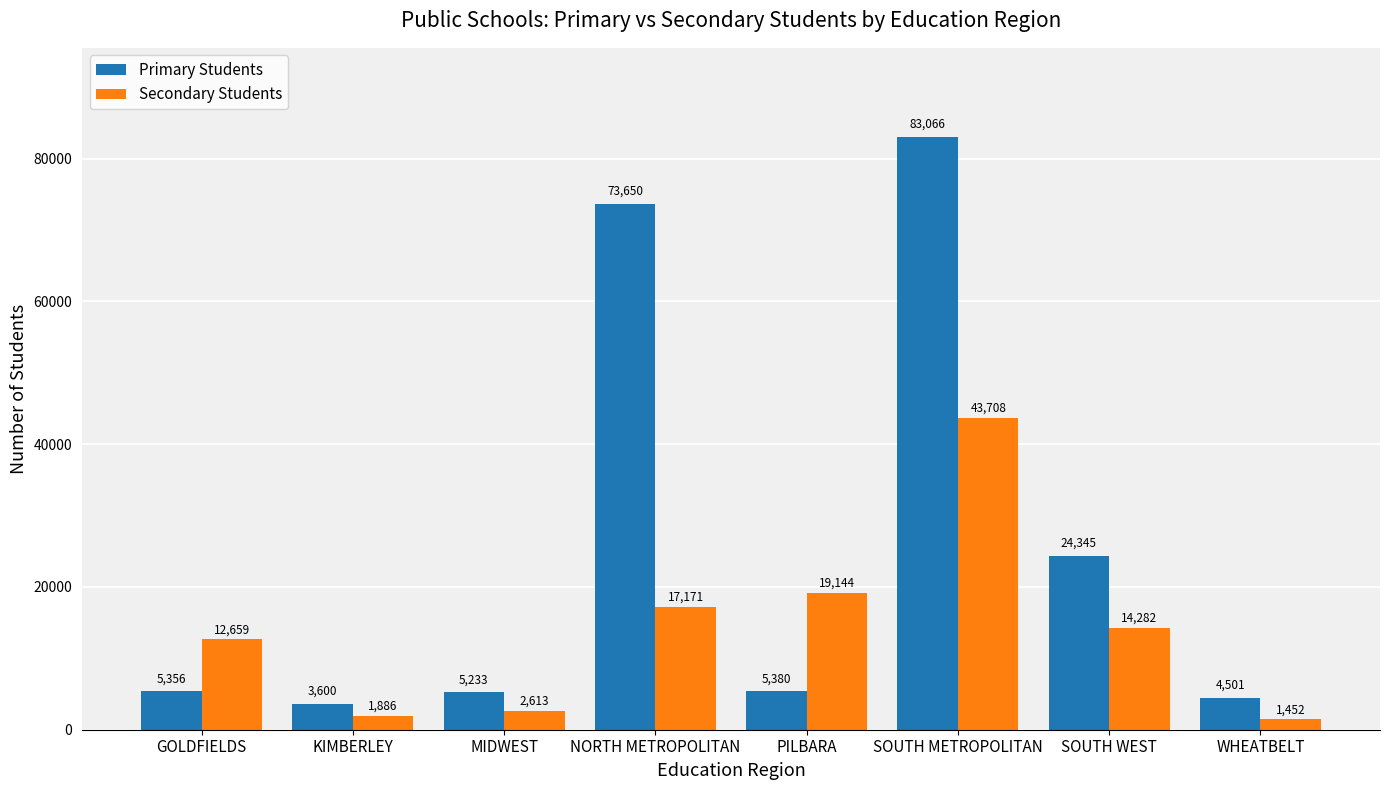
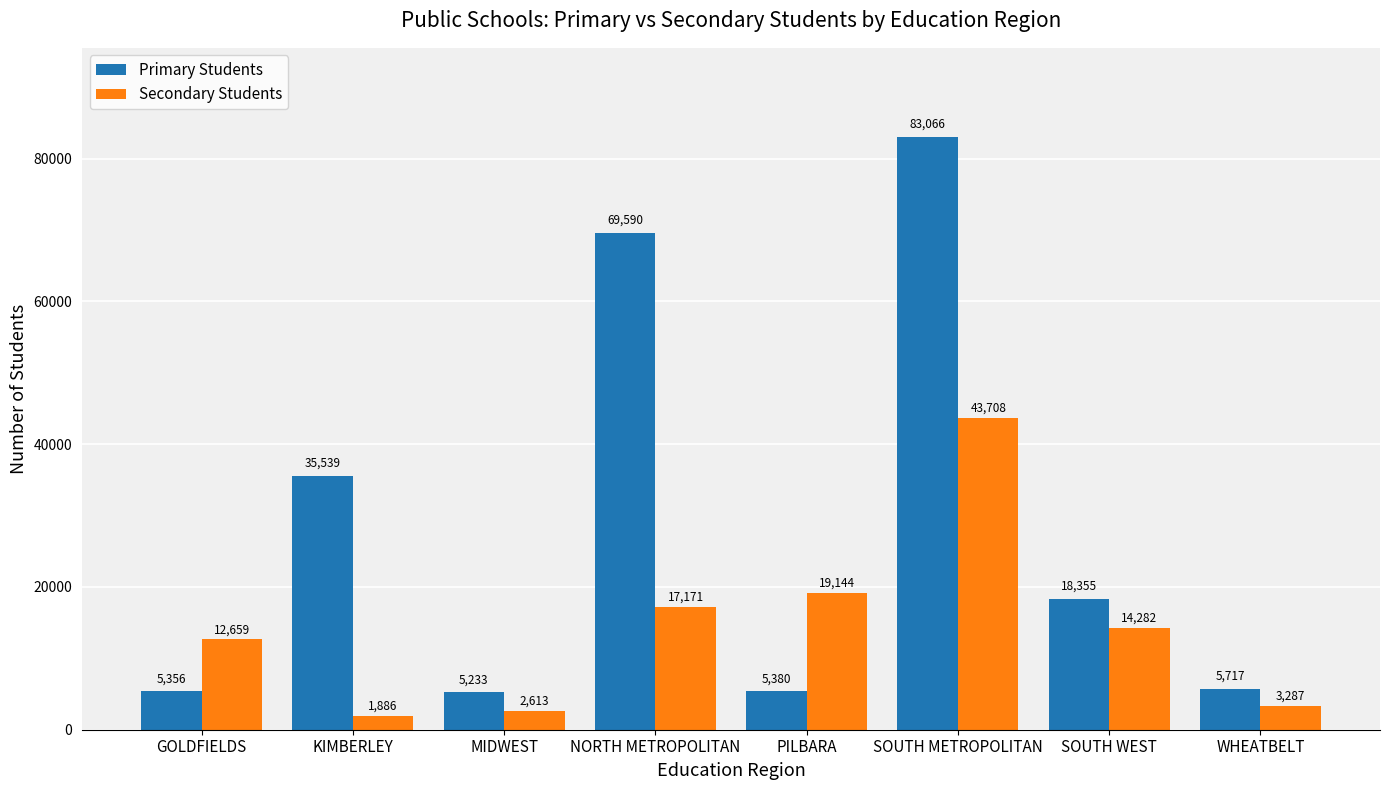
Primary Students, KIMBERLEY: 3,600 -> 35,539
Primary Students, NORTH METROPOLITAN: 73,650 -> 69,590
Primary Students, SOUTH WEST: 24,345 -> 18,355
Primary Students, WHEATBELT: 4,501 -> 5,717
Secondary Students, WHEATBELT: 1,452 -> 3,287
